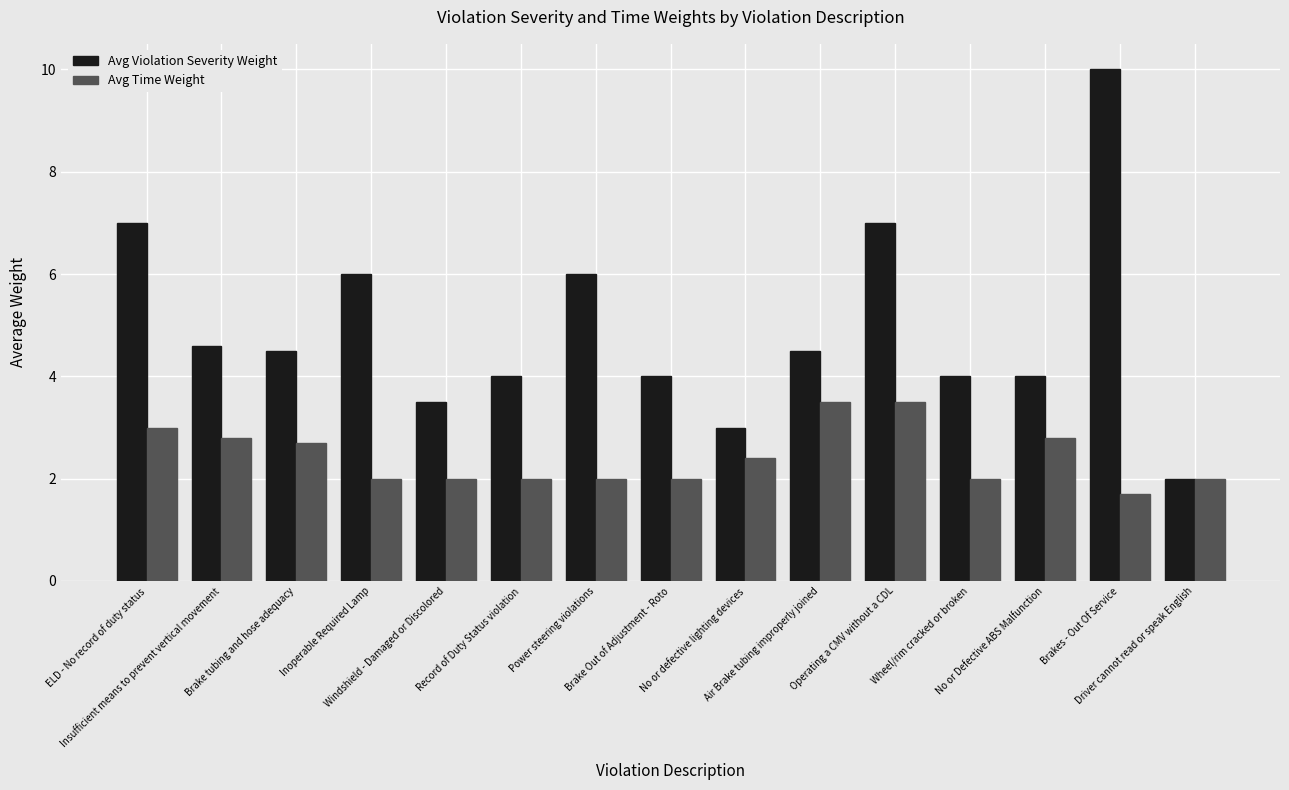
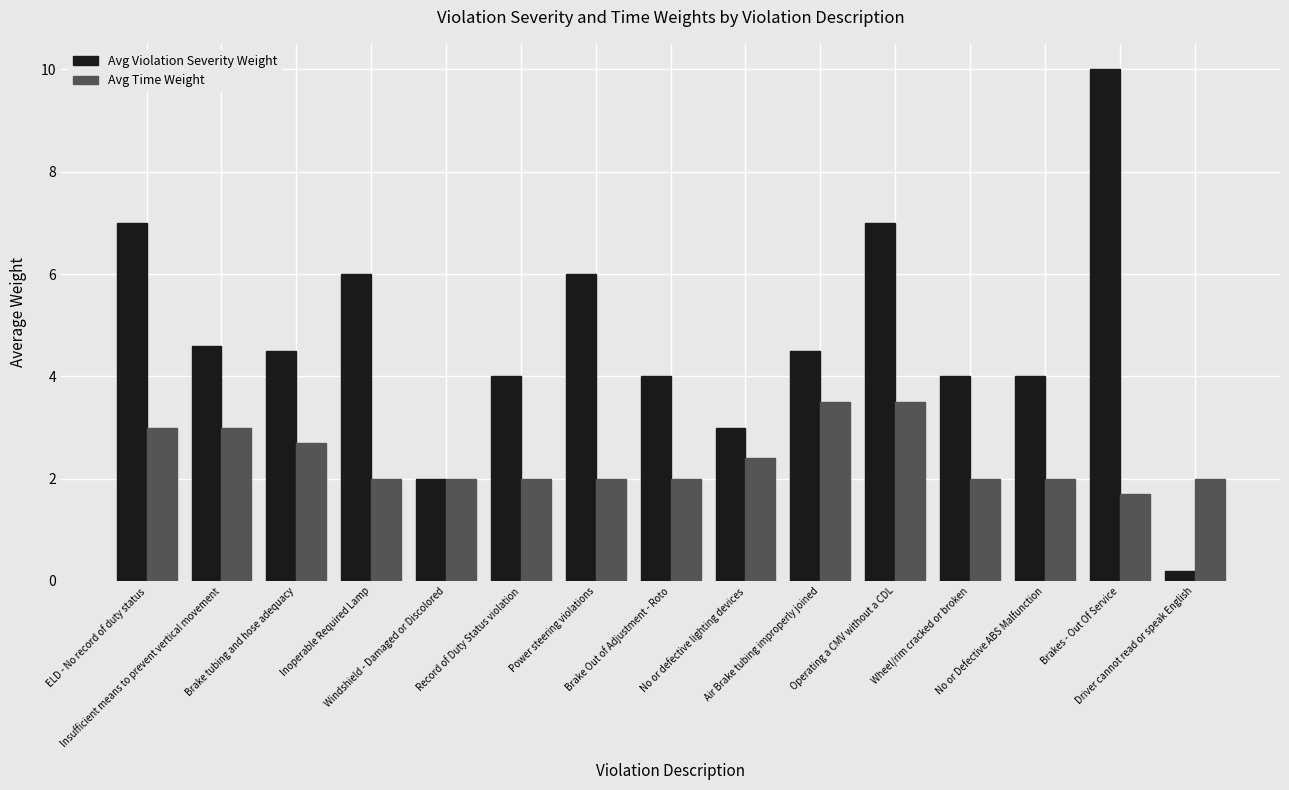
Avg Time Weight, Insufficient means to prevent vertical movement: 2.8 -> 3.0
Avg Violation Severity Weight, Windshield - Damaged or Discolored: 3.5 -> 2.0
Avg Time Weight, No or Defective ABS Malfunction: 2.8 -> 2.0
Avg Violation Severity Weight, Driver cannot read or speak English: 2.0 -> 0.2
